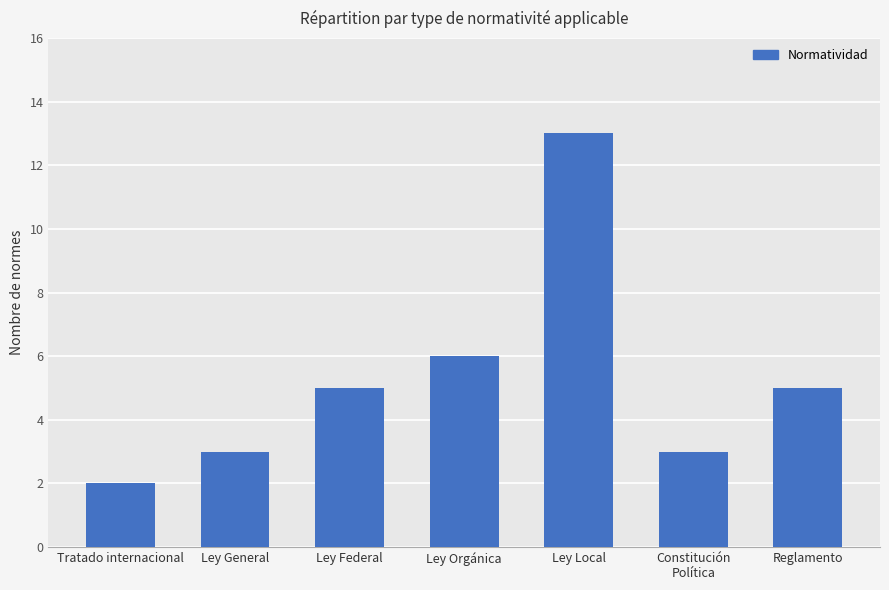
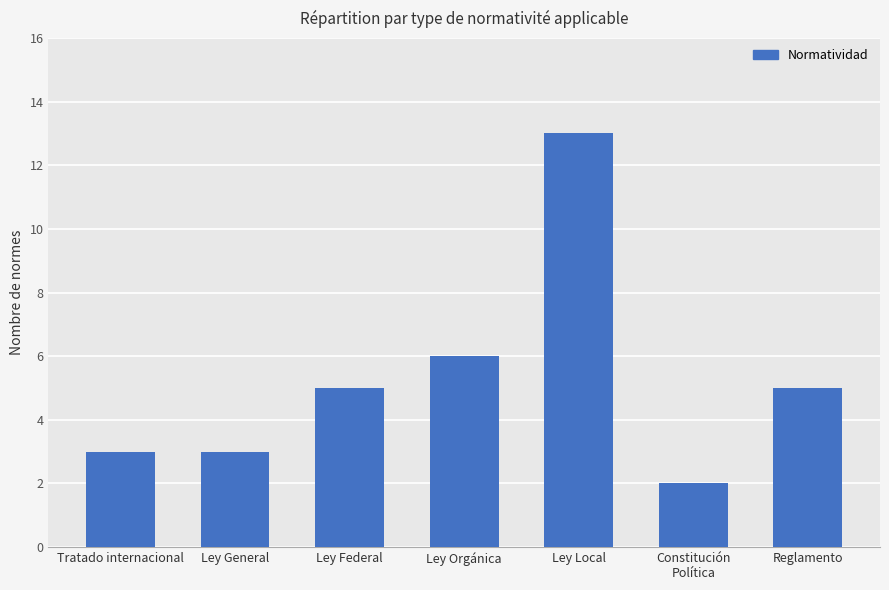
Tratado internacional: 2 -> 3
Constitución Política: 3 -> 2
